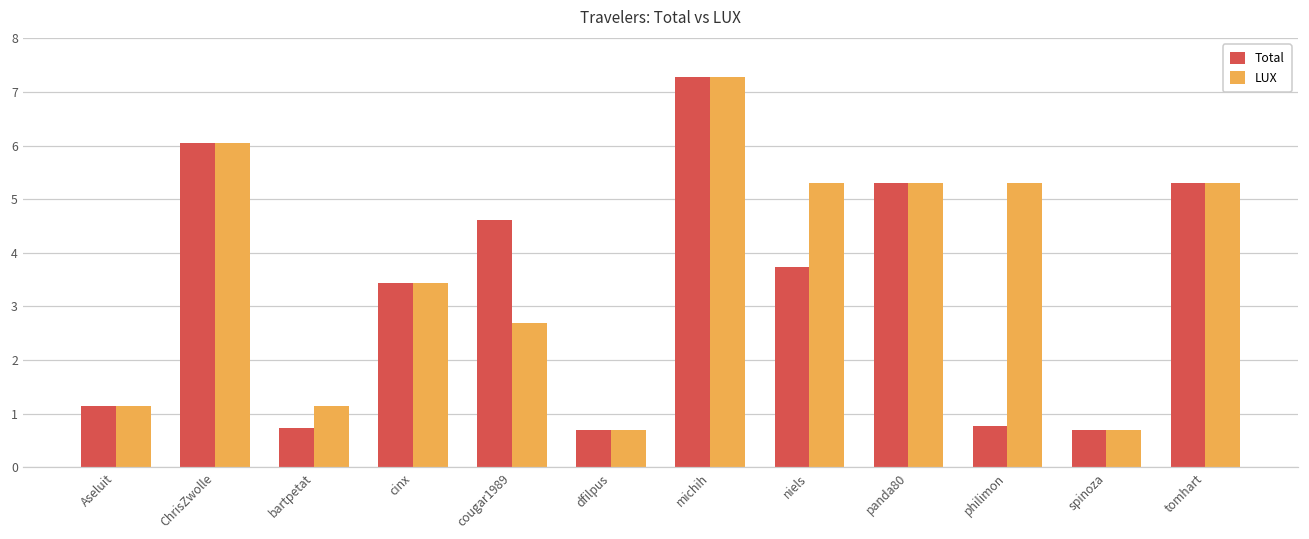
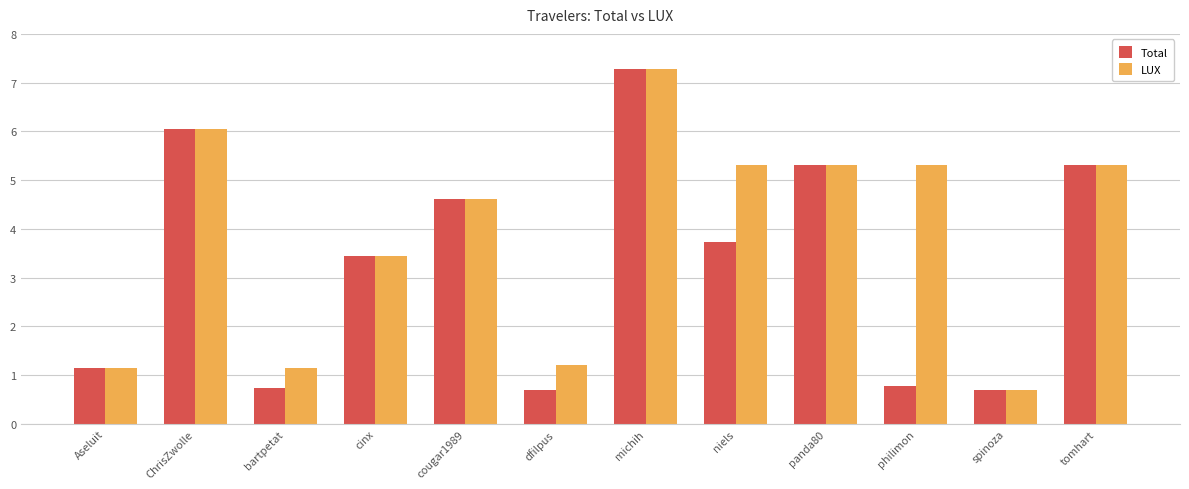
LUX, cougar1989: 2.7 -> 4.6
LUX, dfilpus: 0.7 -> 1.2
